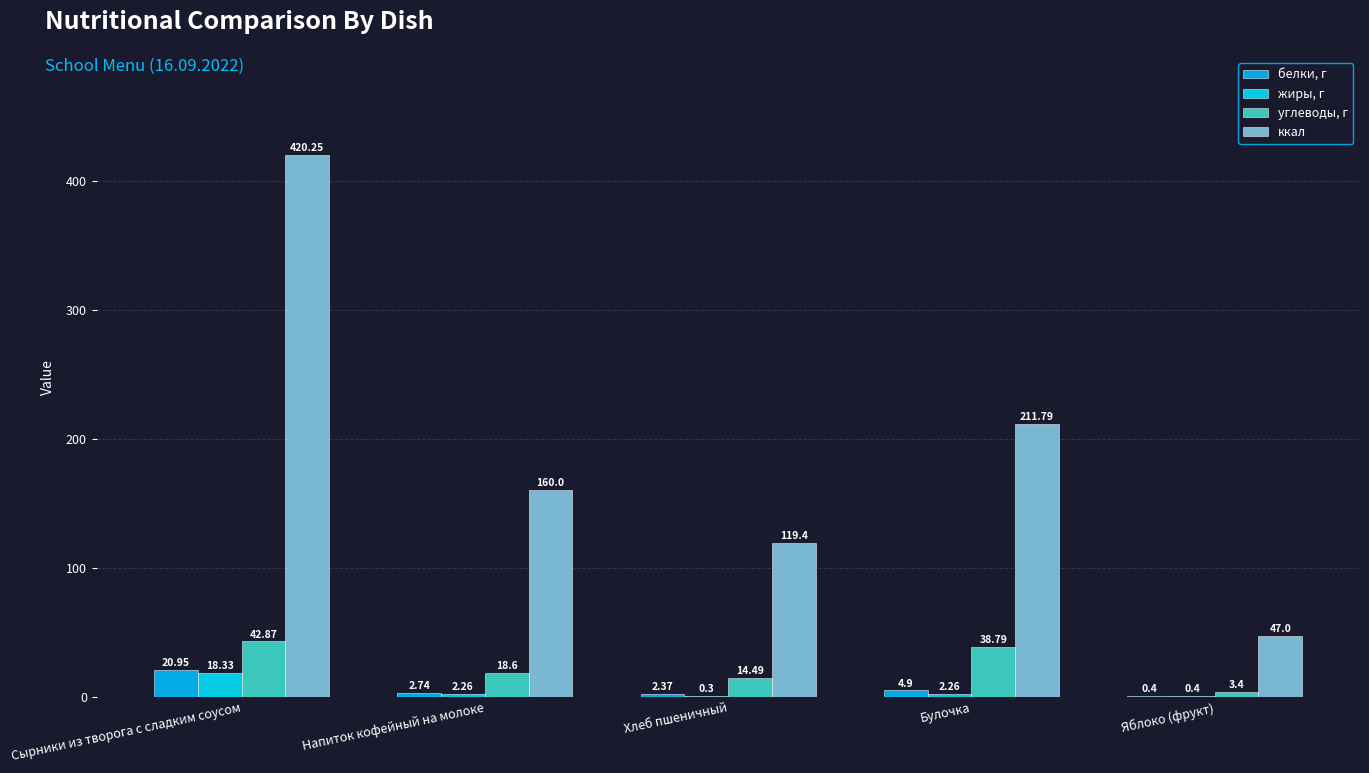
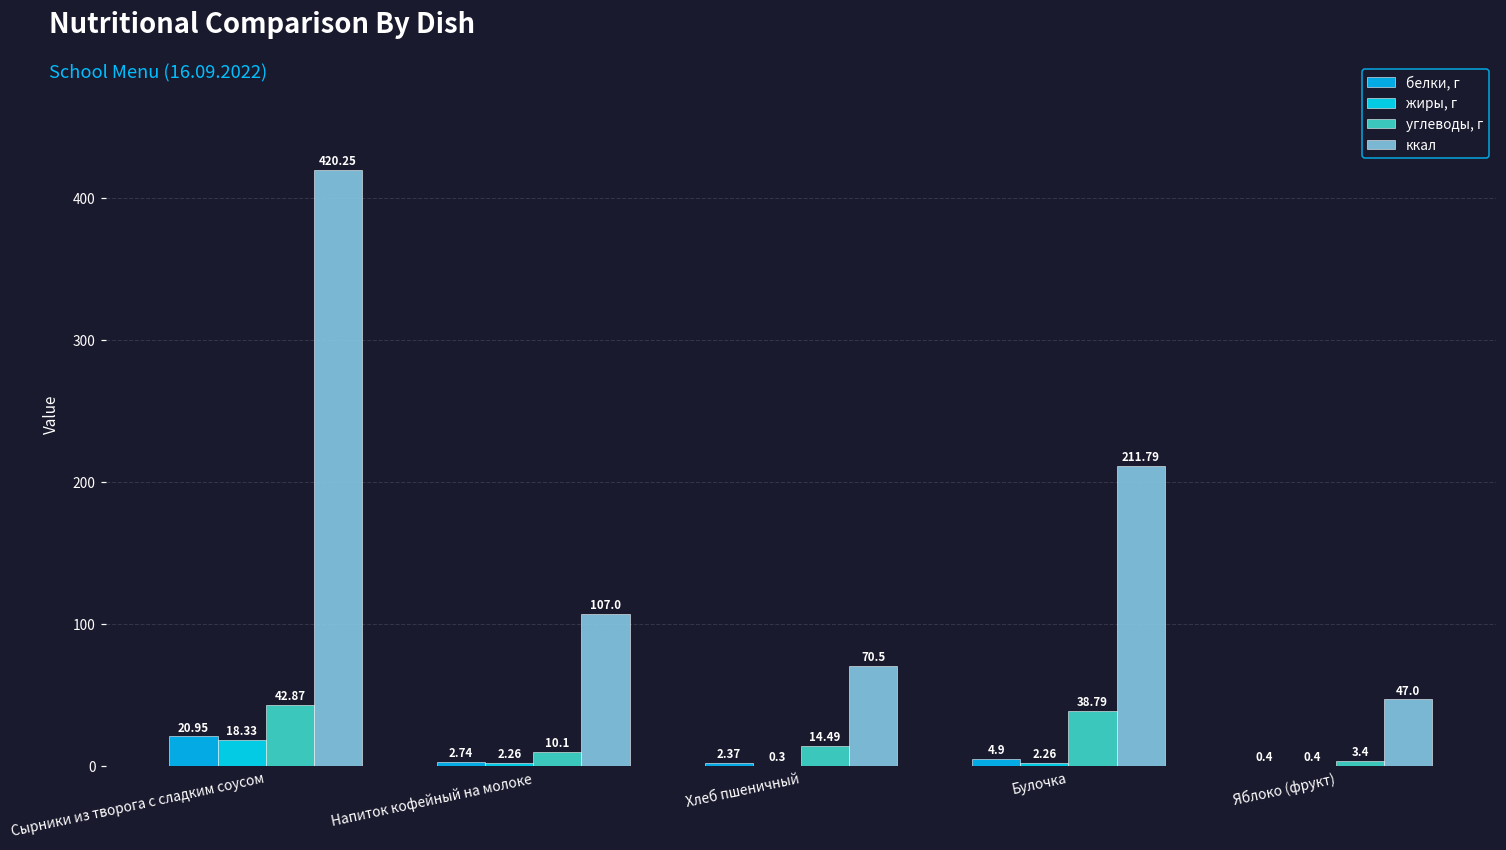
углеводы, г, Напиток кофейный на молоке: 18.6 -> 10.1
ккал, Напиток кофейный на молоке: 160.0 -> 107.0
ккал, Хлеб пшеничный: 119.4 -> 70.5
